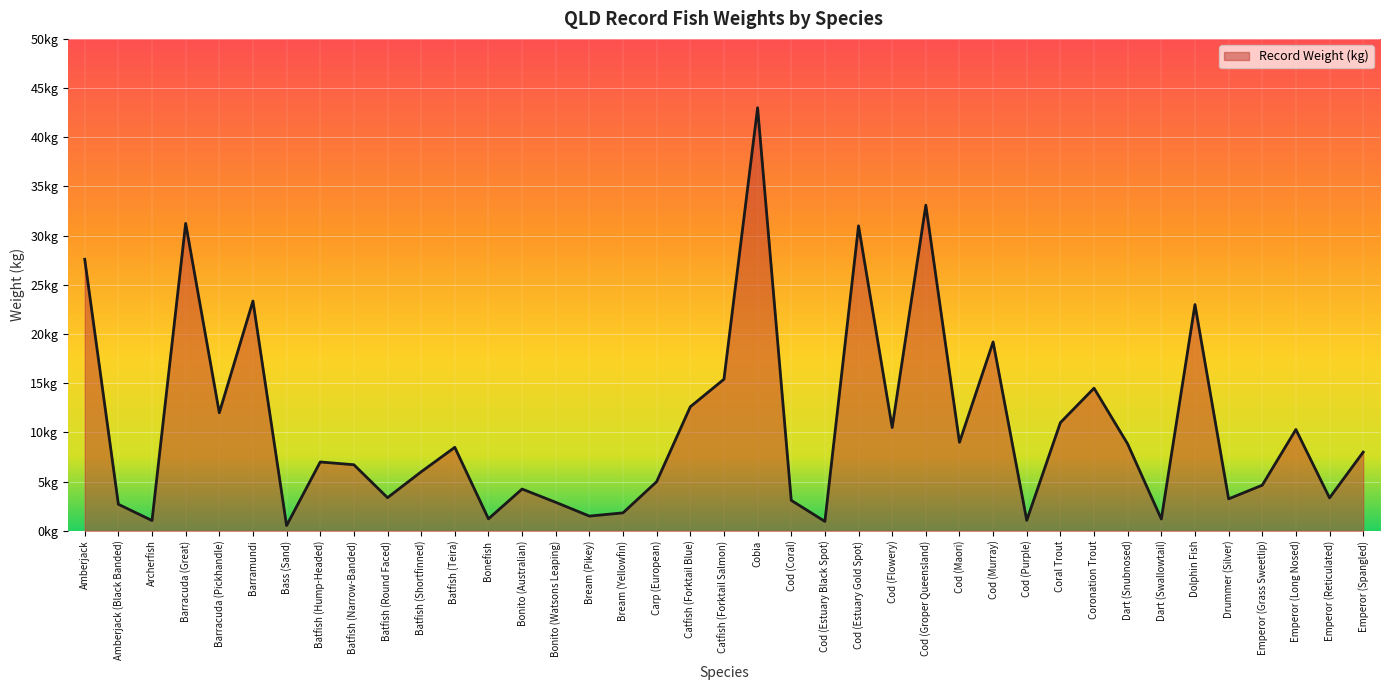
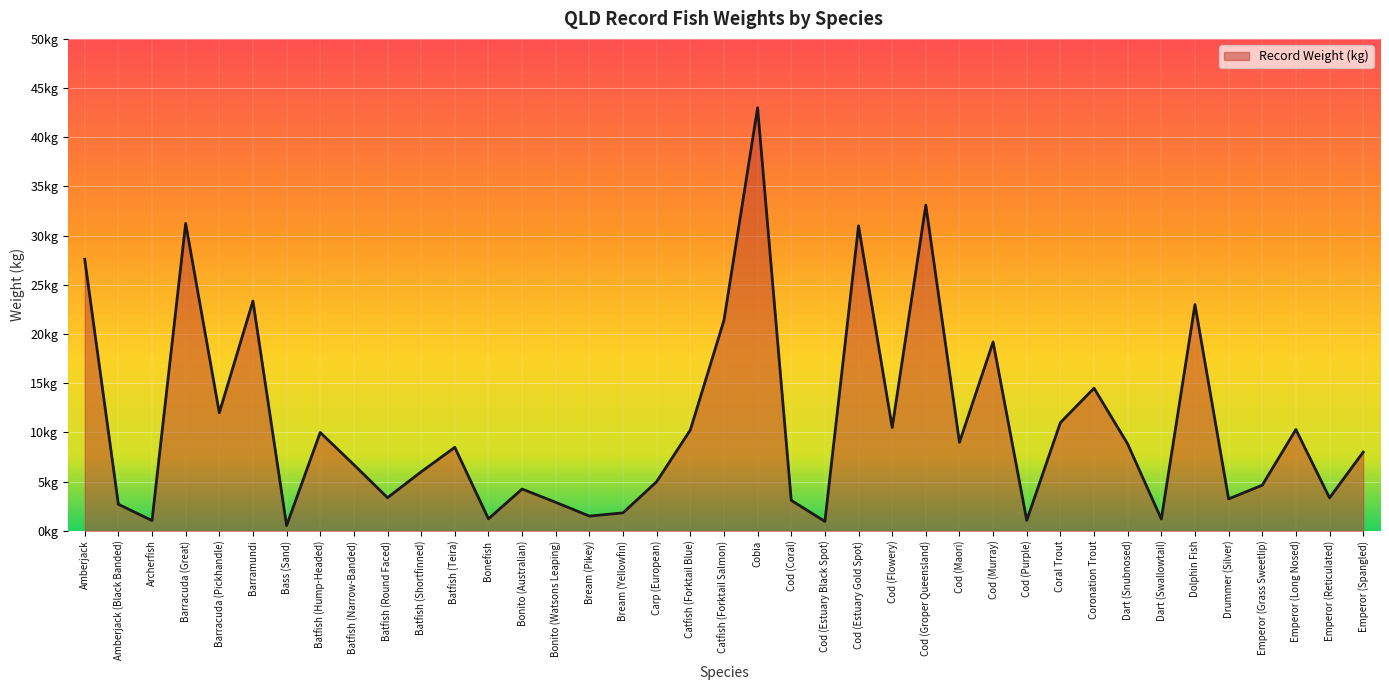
Batfish (Hump-Headed): 7kg -> 10kg
Catfish (Forktail Blue): 13kg -> 10kg
Catfish (Forktail Salmon): 15kg -> 21kg
